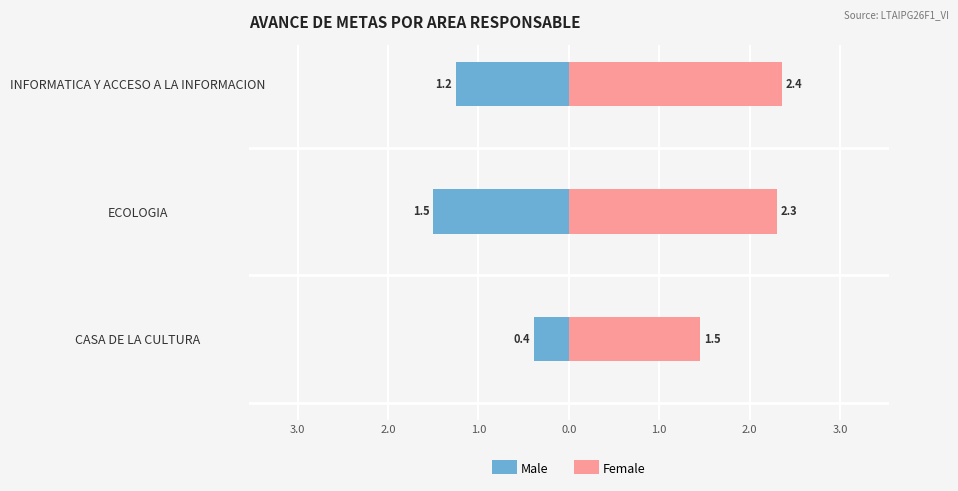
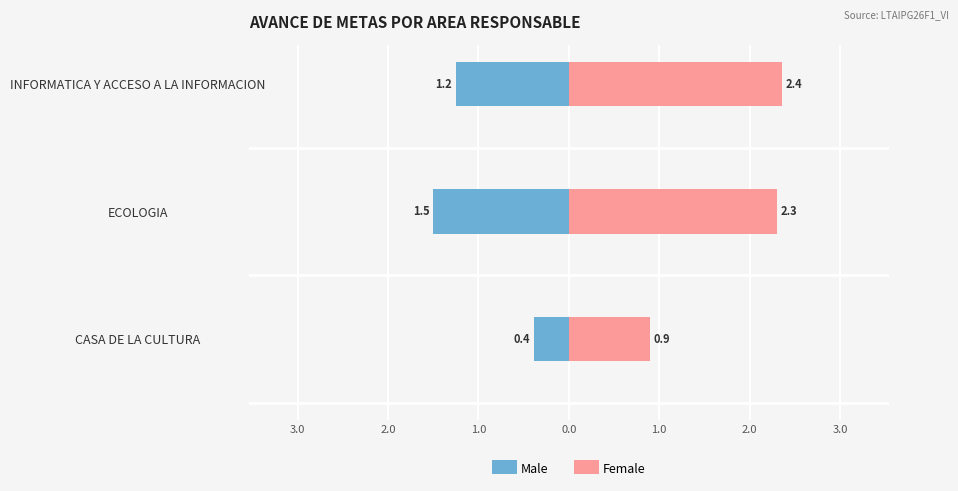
Female, CASA DE LA CULTURA: 1.5 -> 0.9
